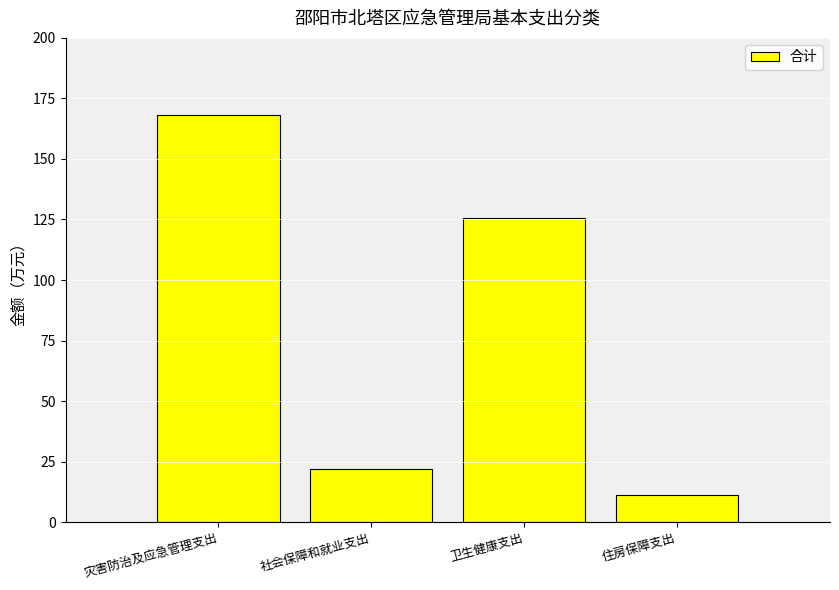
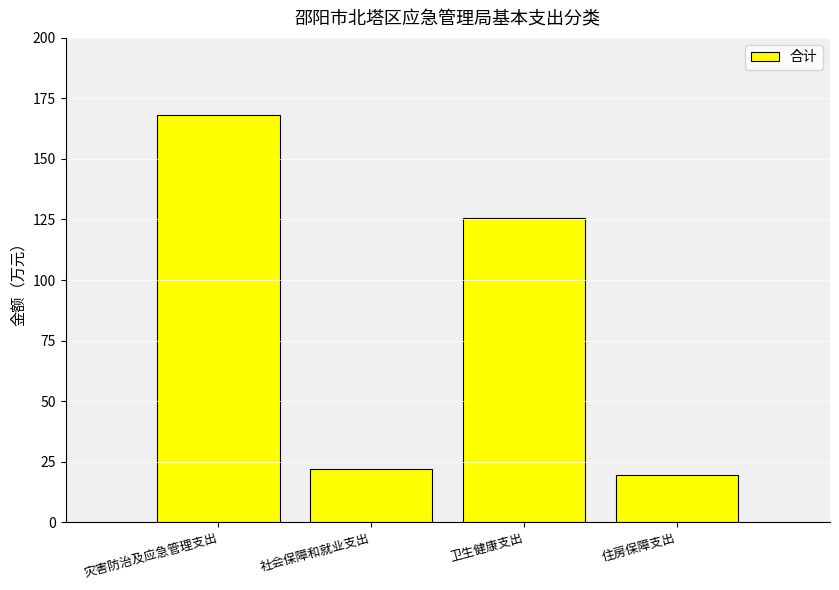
住房保障支出: 11 -> 20
